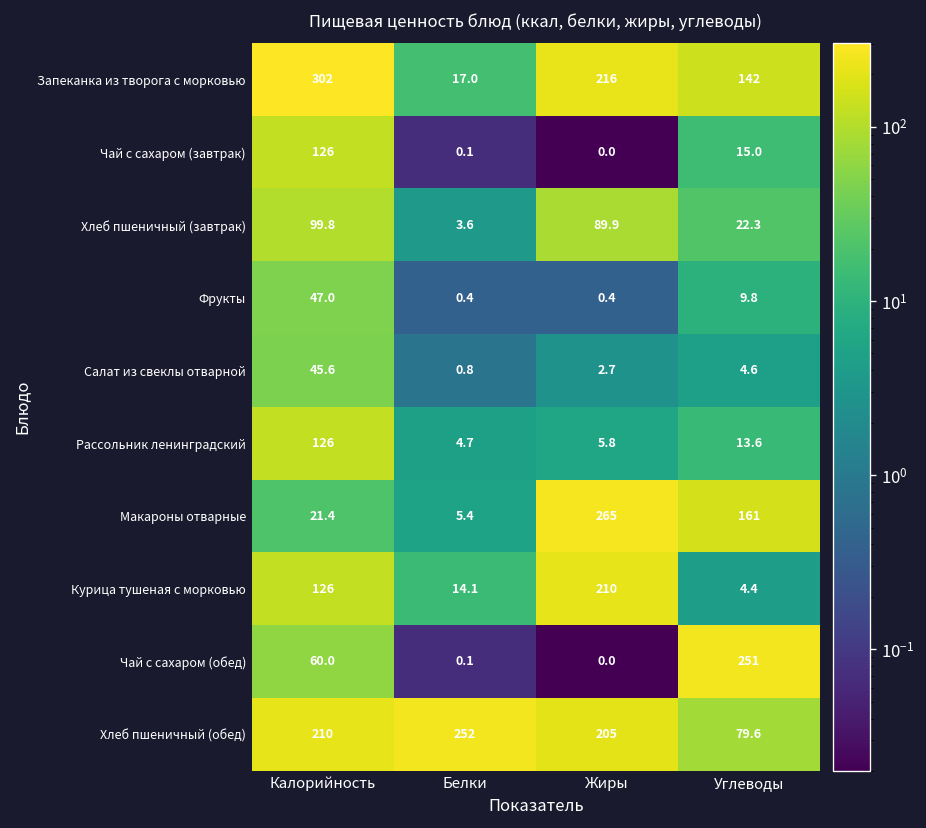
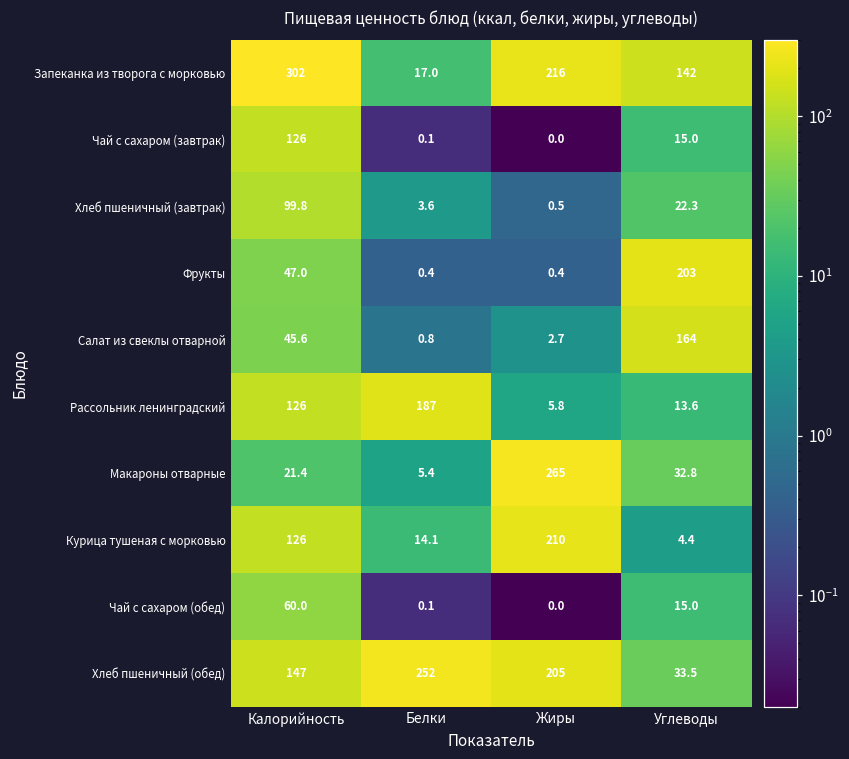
Хлеб пшеничный (завтрак), Жиры: 89.9 -> 0.5
Фрукты, Углеводы: 9.8 -> 203
Салат из свеклы отварной, Углеводы: 4.6 -> 164
Рассольник ленинградский, Белки: 4.7 -> 187
Макароны отварные, Углеводы: 161 -> 32.8
Чай с сахаром (обед), Углеводы: 251 -> 15.0
Хлеб пшеничный (обед), Калорийность: 210 -> 147
Хлеб пшеничный (обед), Углеводы: 79.6 -> 33.5
